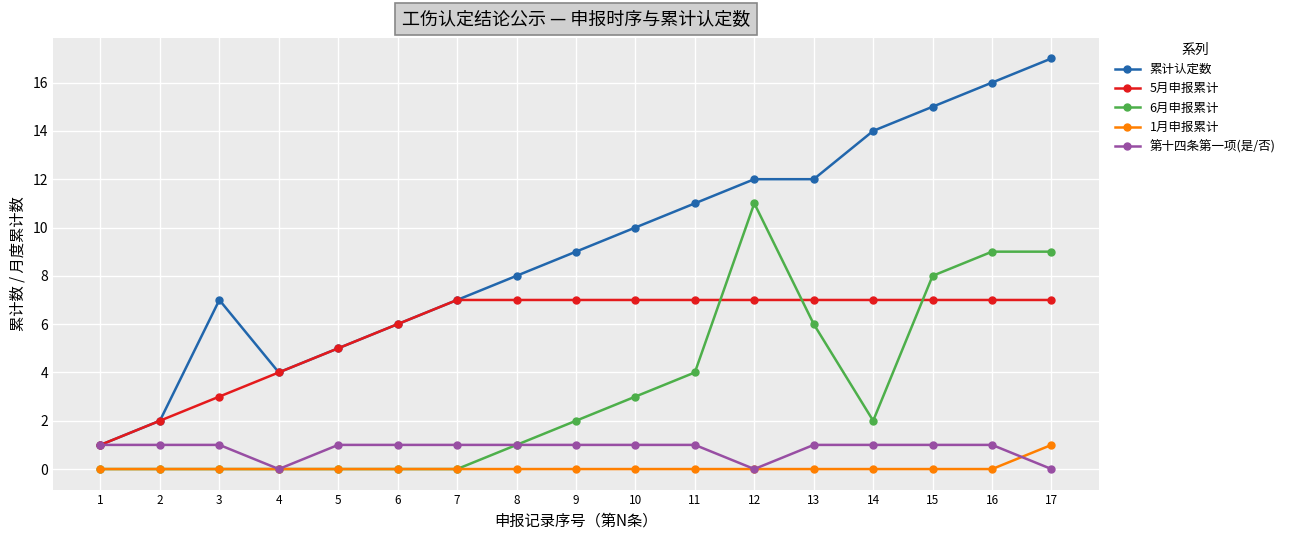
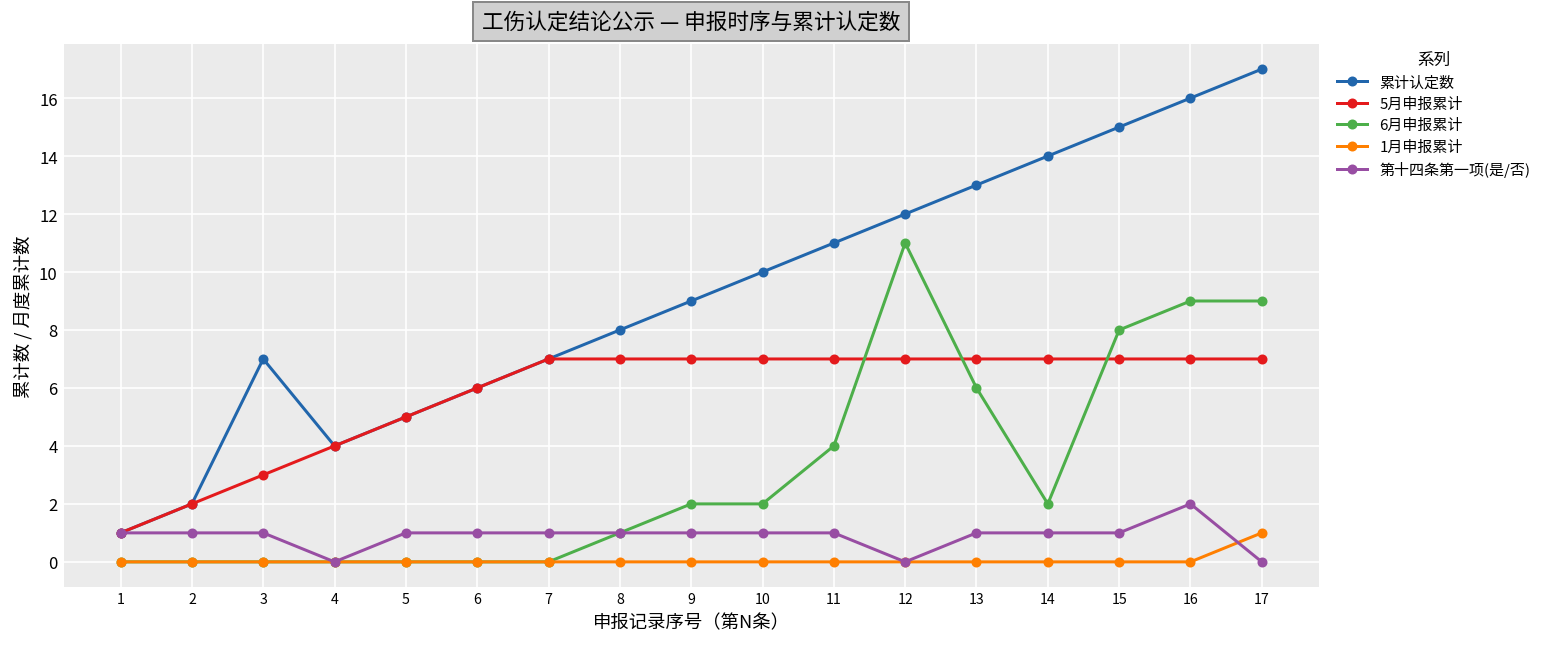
6月申报累计, 10: 3 -> 2
累计认定数, 13: 12 -> 13
第十四条第一项(是/否), 16: 1 -> 2
